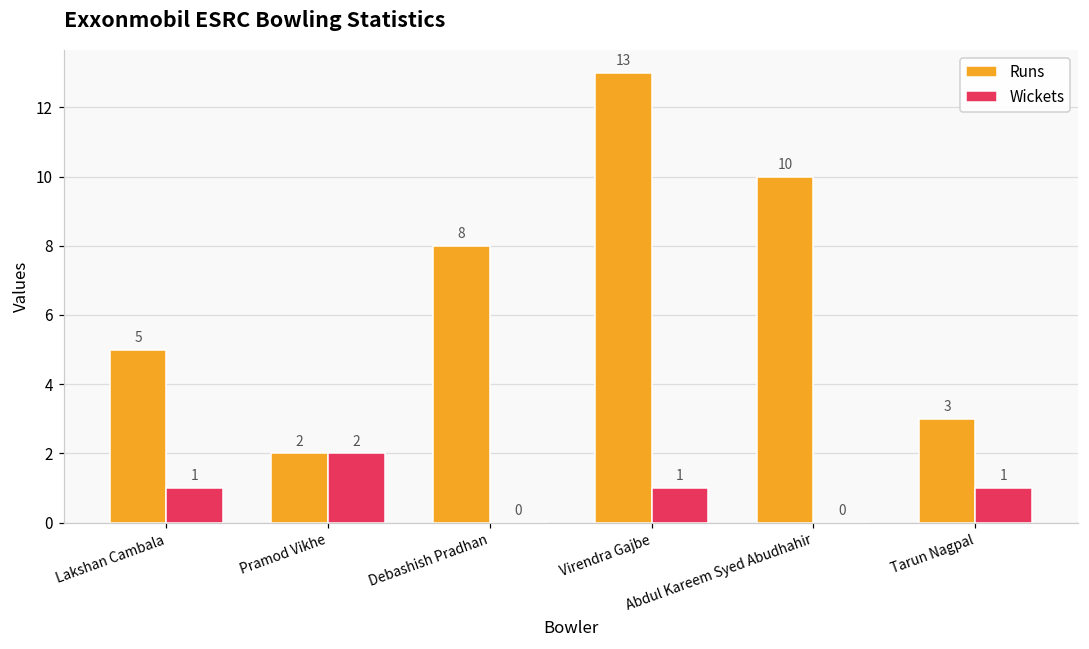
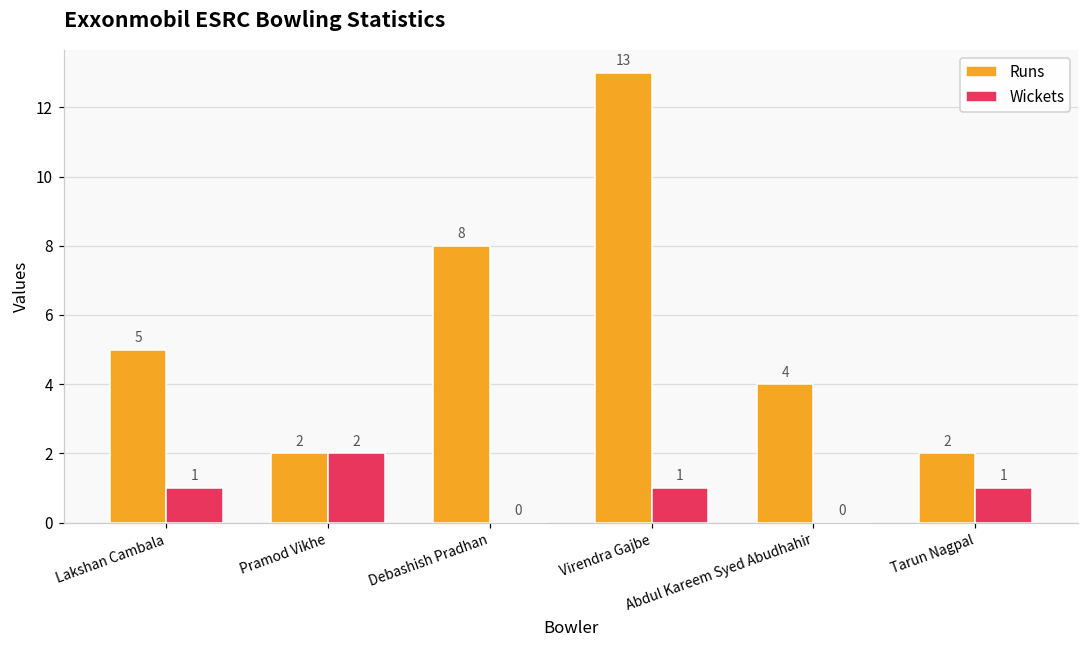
Runs, Abdul Kareem Syed Abudhahir: 10 -> 4
Runs, Tarun Nagpal: 3 -> 2
